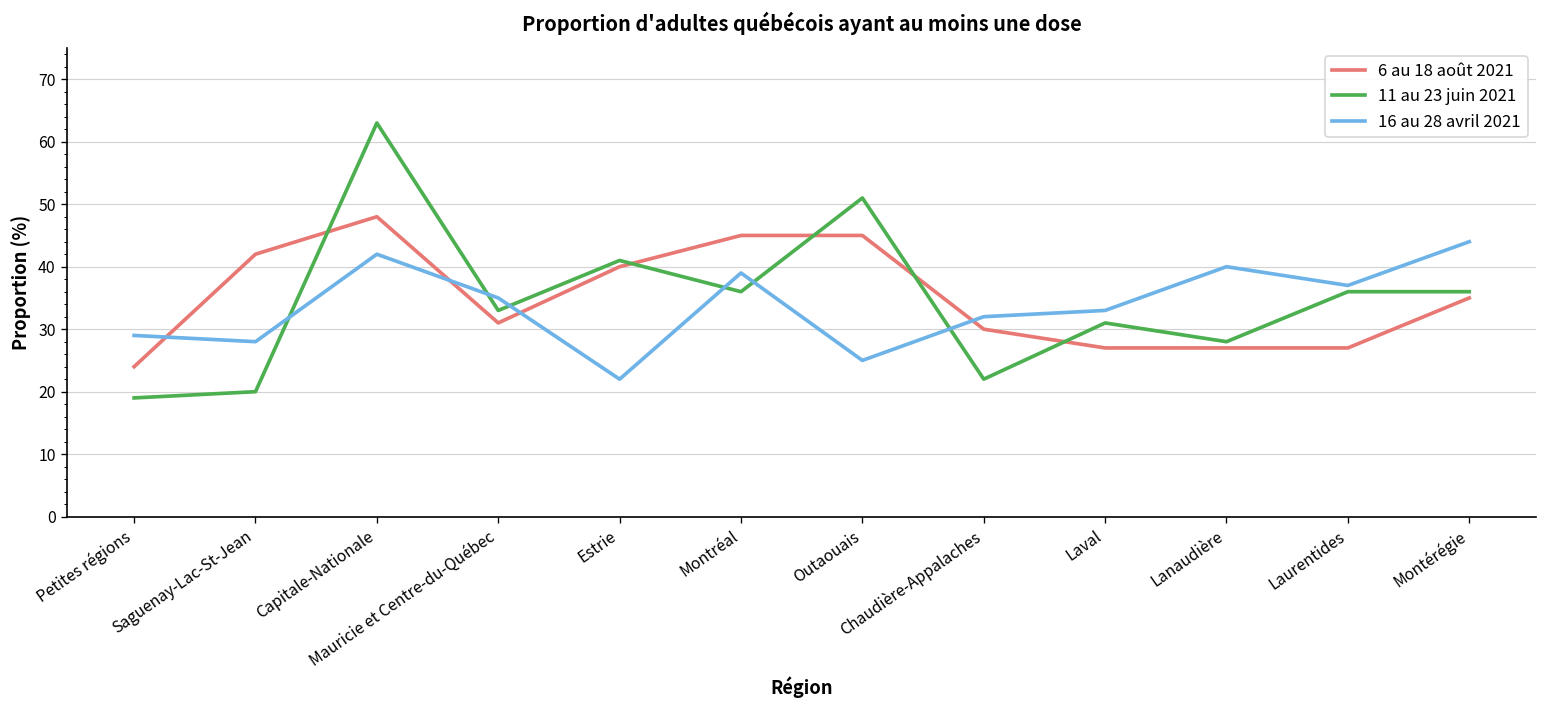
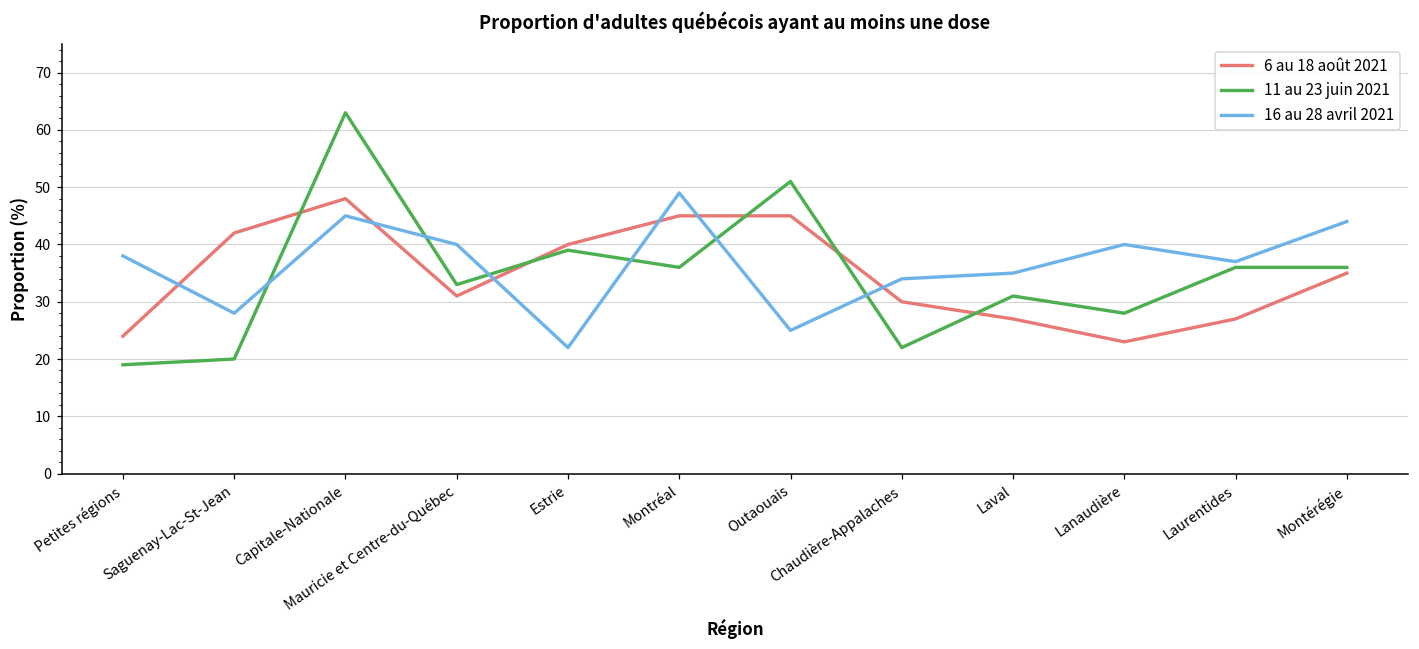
16 au 28 avril 2021, Petites régions: 29 -> 38
16 au 28 avril 2021, Capitale-Nationale: 42 -> 45
16 au 28 avril 2021, Mauricie et Centre-du-Québec: 35 -> 40
11 au 23 juin 2021, Estrie: 41 -> 39
16 au 28 avril 2021, Montréal: 39 -> 49
16 au 28 avril 2021, Chaudière-Appalaches: 32 -> 34
16 au 28 avril 2021, Laval: 33 -> 35
6 au 18 août 2021, Lanaudière: 27 -> 23
